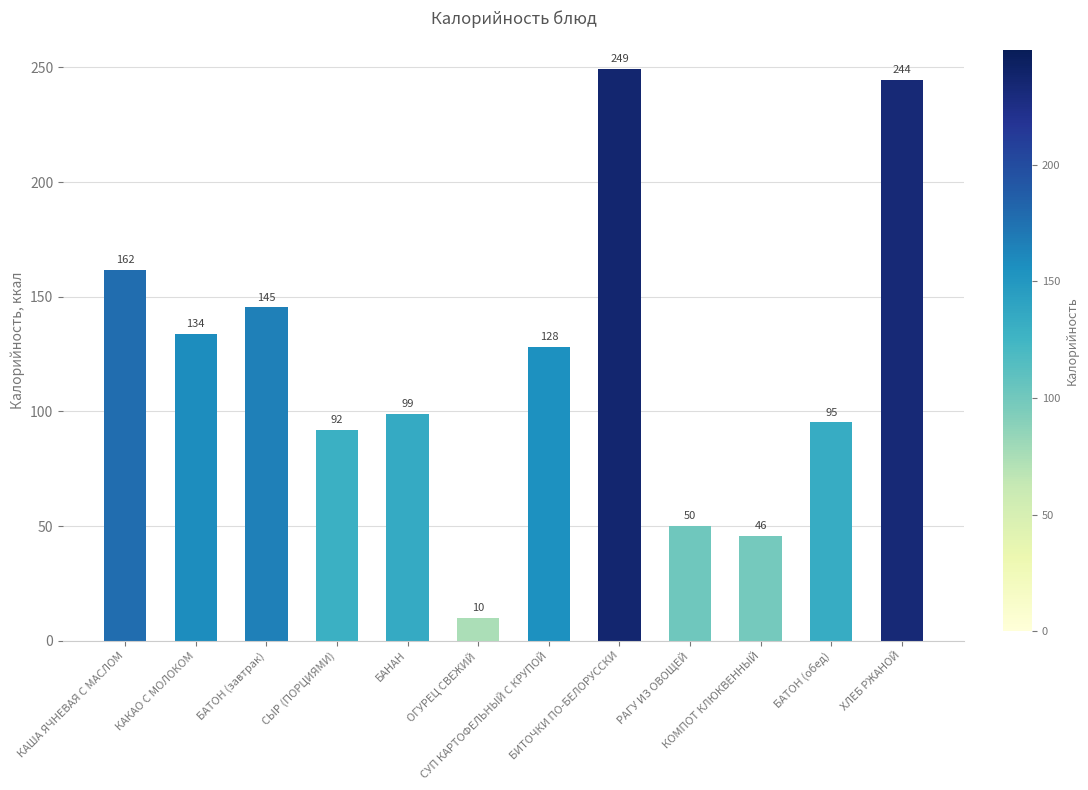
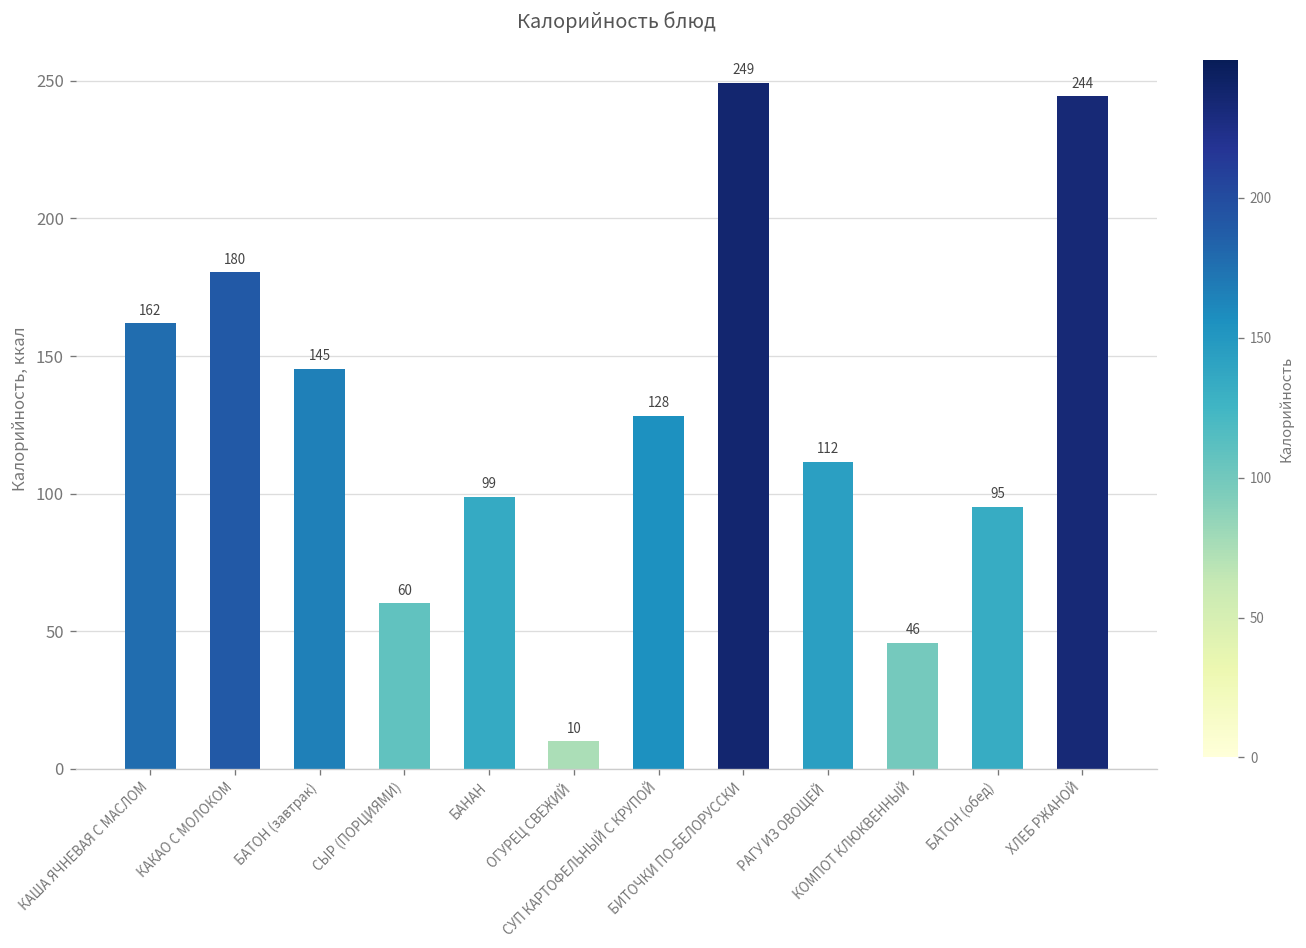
КАКАО С МОЛОКОМ: 134 -> 180
СЫР (ПОРЦИЯМИ): 92 -> 60
РАГУ ИЗ ОВОЩЕЙ: 50 -> 112
